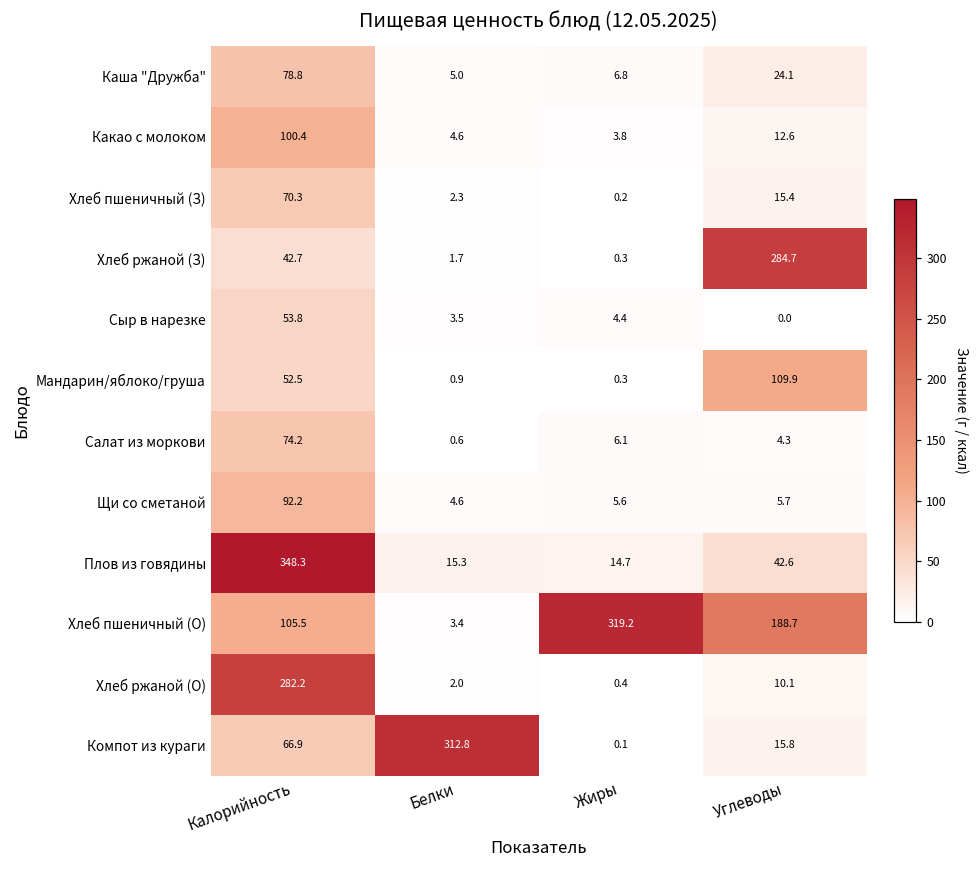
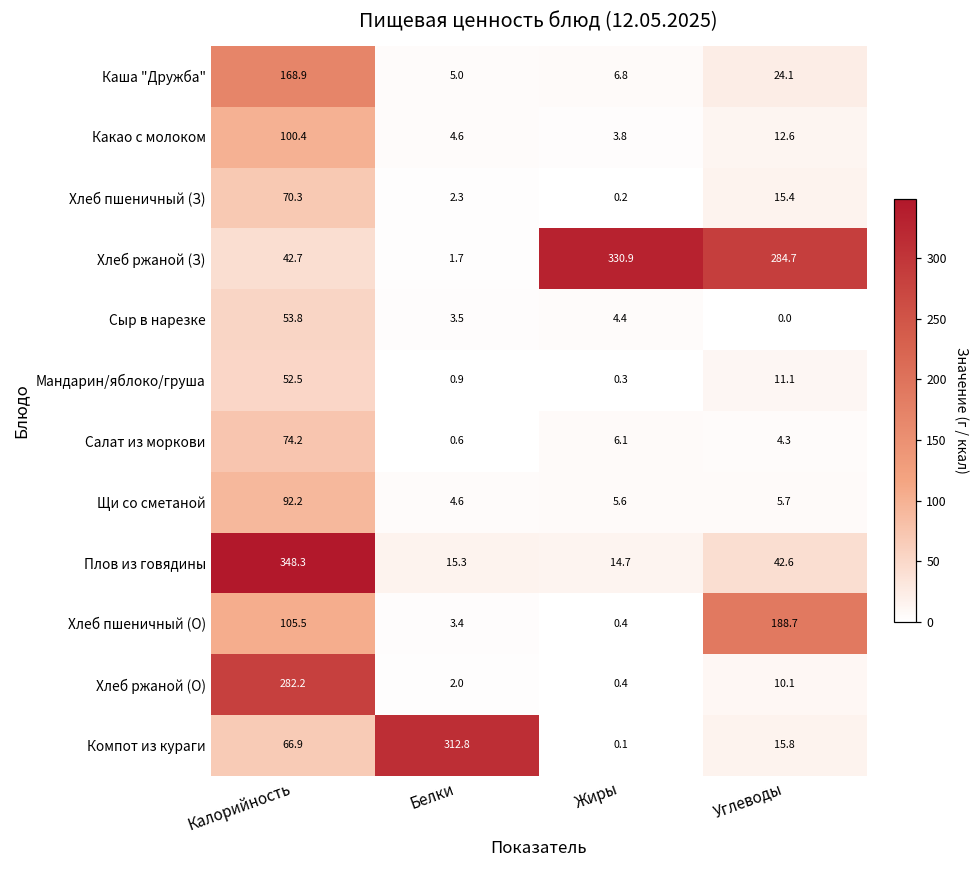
Каша "Дружба", Калорийность: 78.8 -> 168.9
Хлеб ржаной (З), Жиры: 0.3 -> 330.9
Мандарин/яблоко/груша, Углеводы: 109.9 -> 11.1
Хлеб пшеничный (О), Жиры: 319.2 -> 0.4
